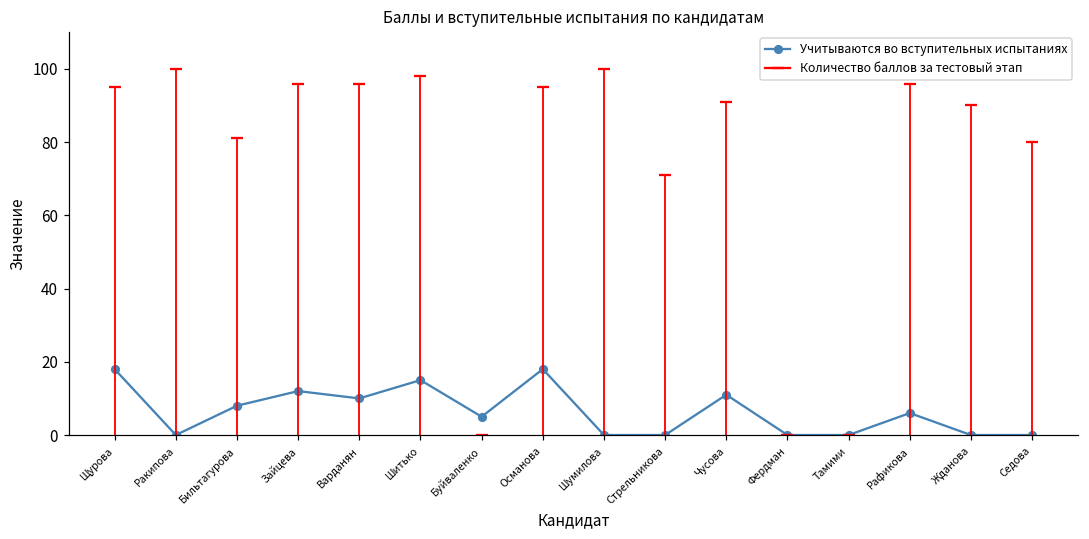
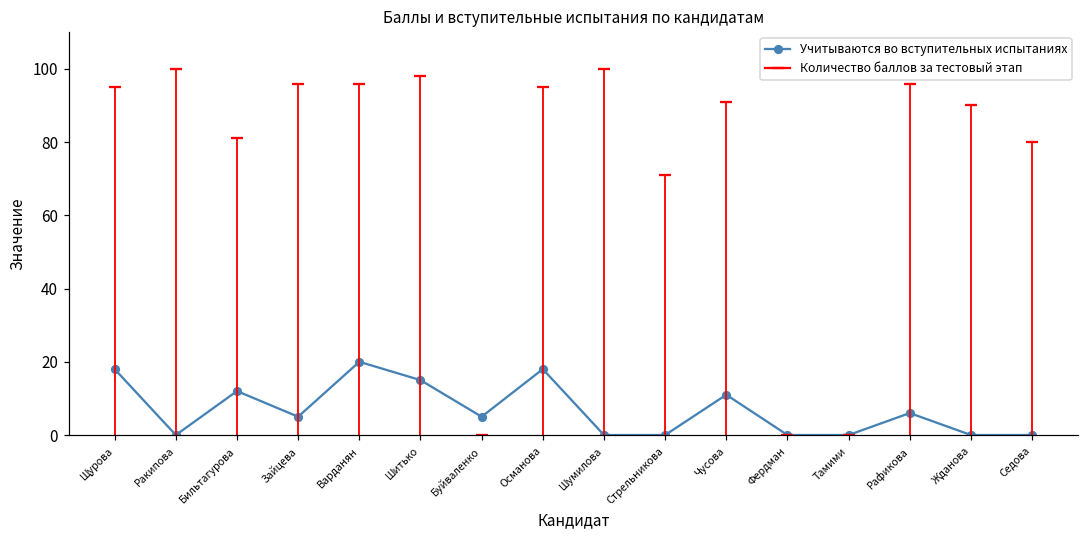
Учитываются во вступительных испытаниях, Бильтагурова: 8 -> 12
Учитываются во вступительных испытаниях, Зайцева: 12 -> 5
Учитываются во вступительных испытаниях, Варданян: 10 -> 20
